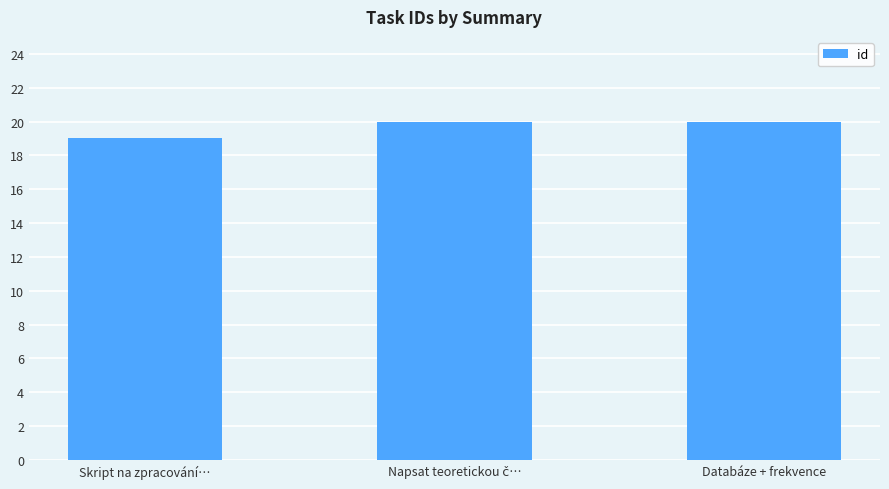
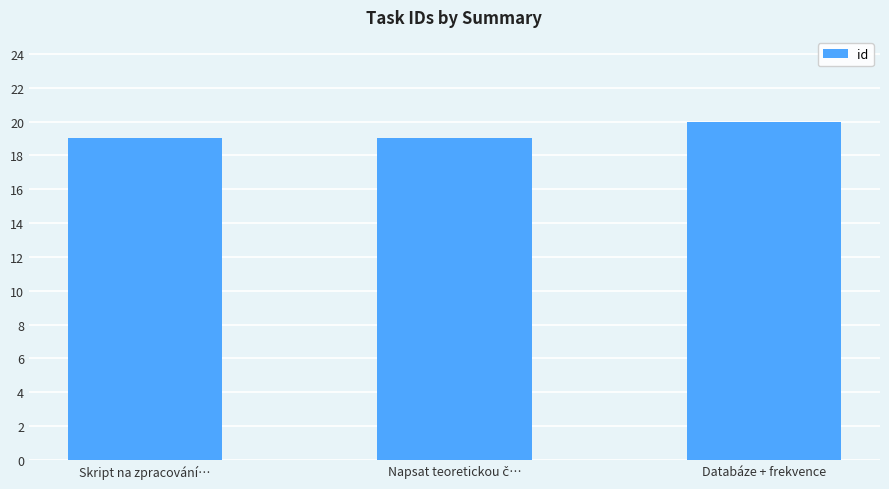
Napsat teoretickou č…: 20 -> 19
